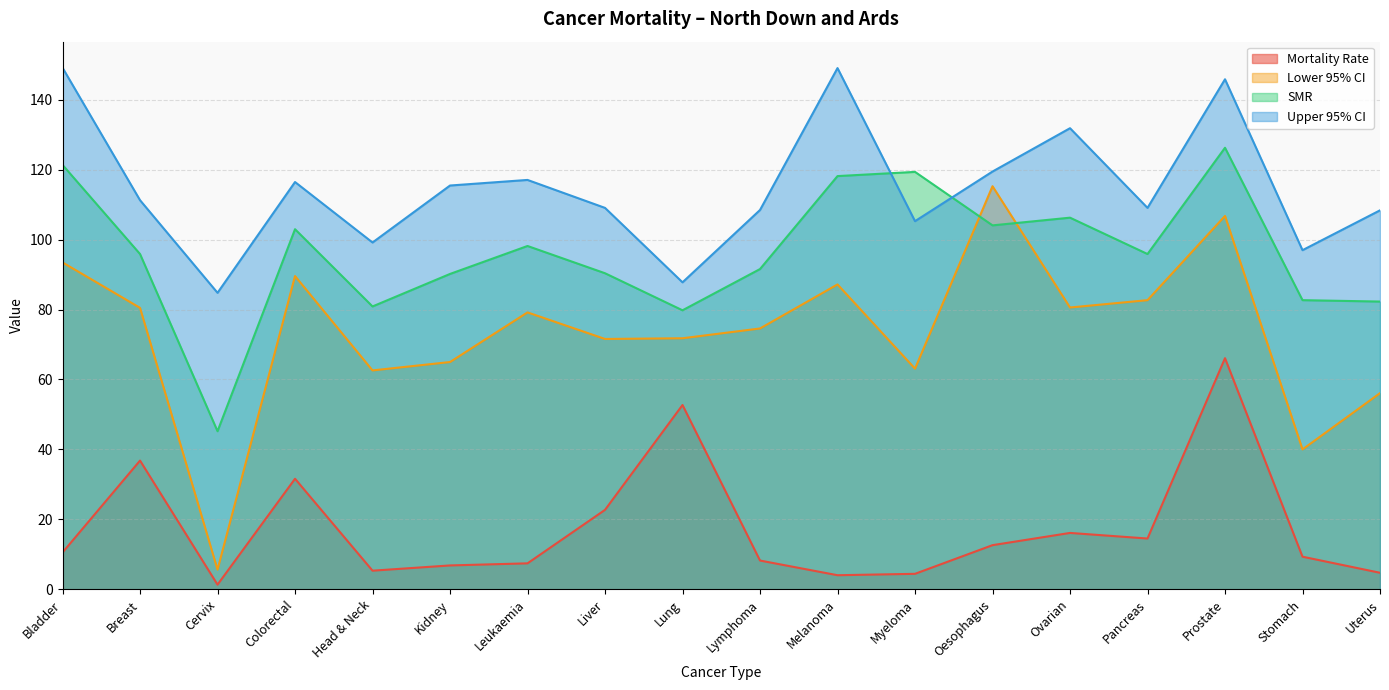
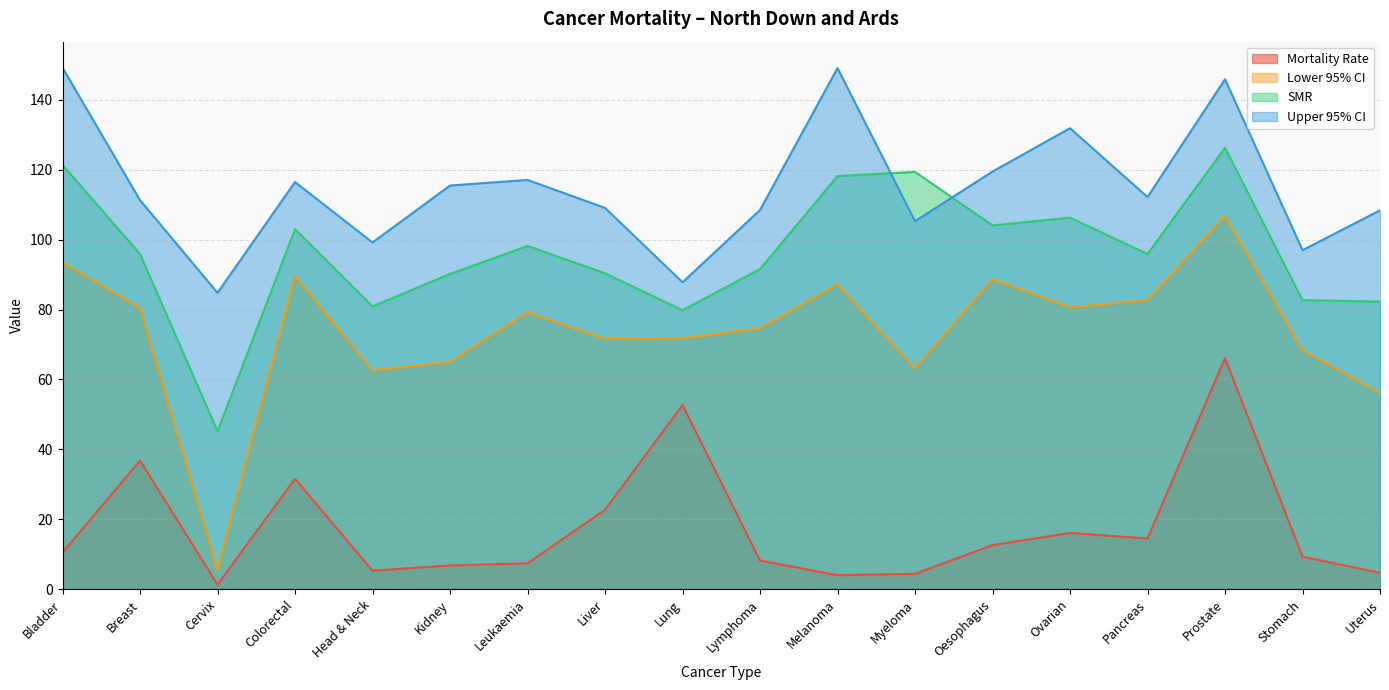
Lower 95% CI, Oesophagus: 115 -> 89
Upper 95% CI, Pancreas: 109 -> 112
Lower 95% CI, Stomach: 40 -> 68
